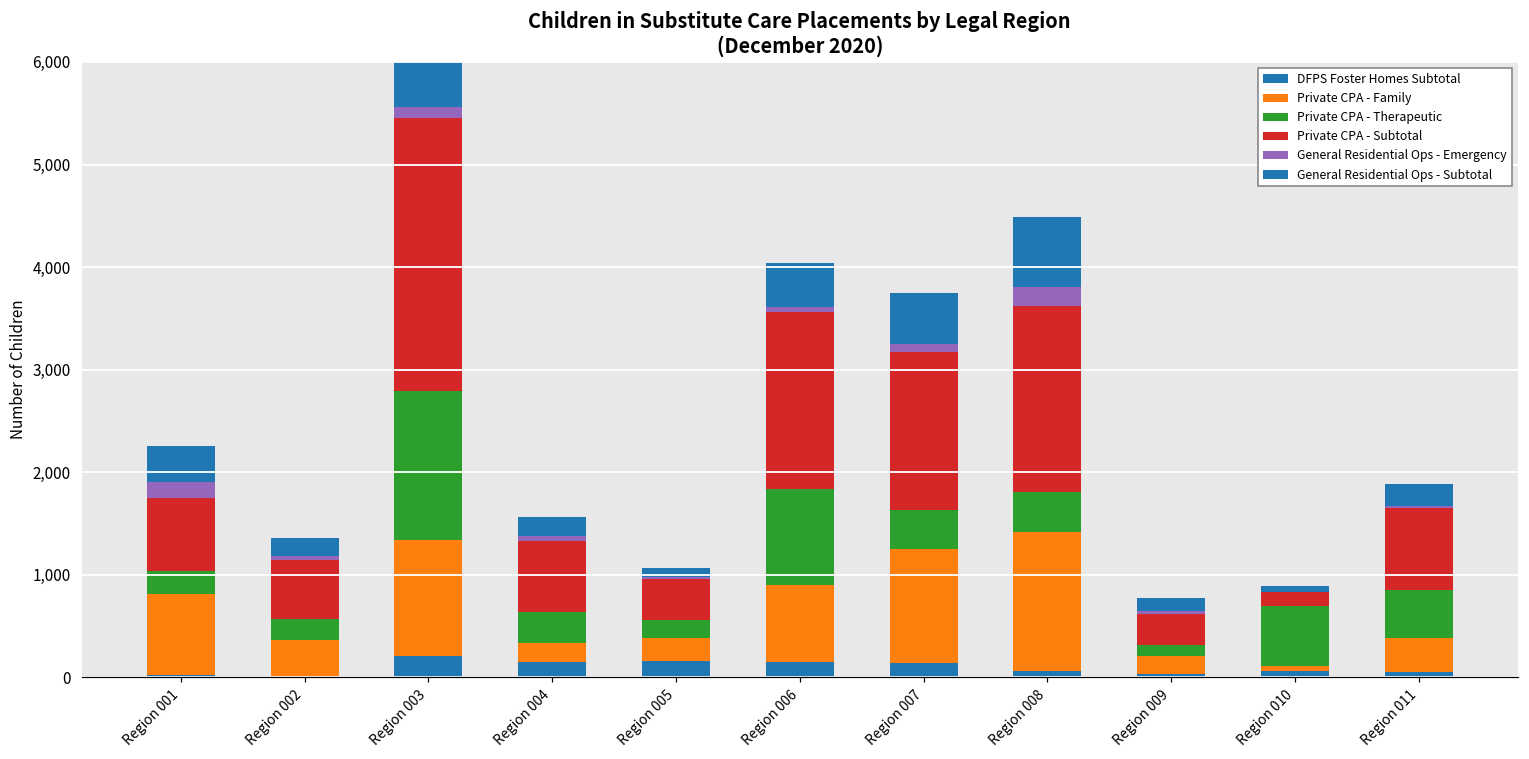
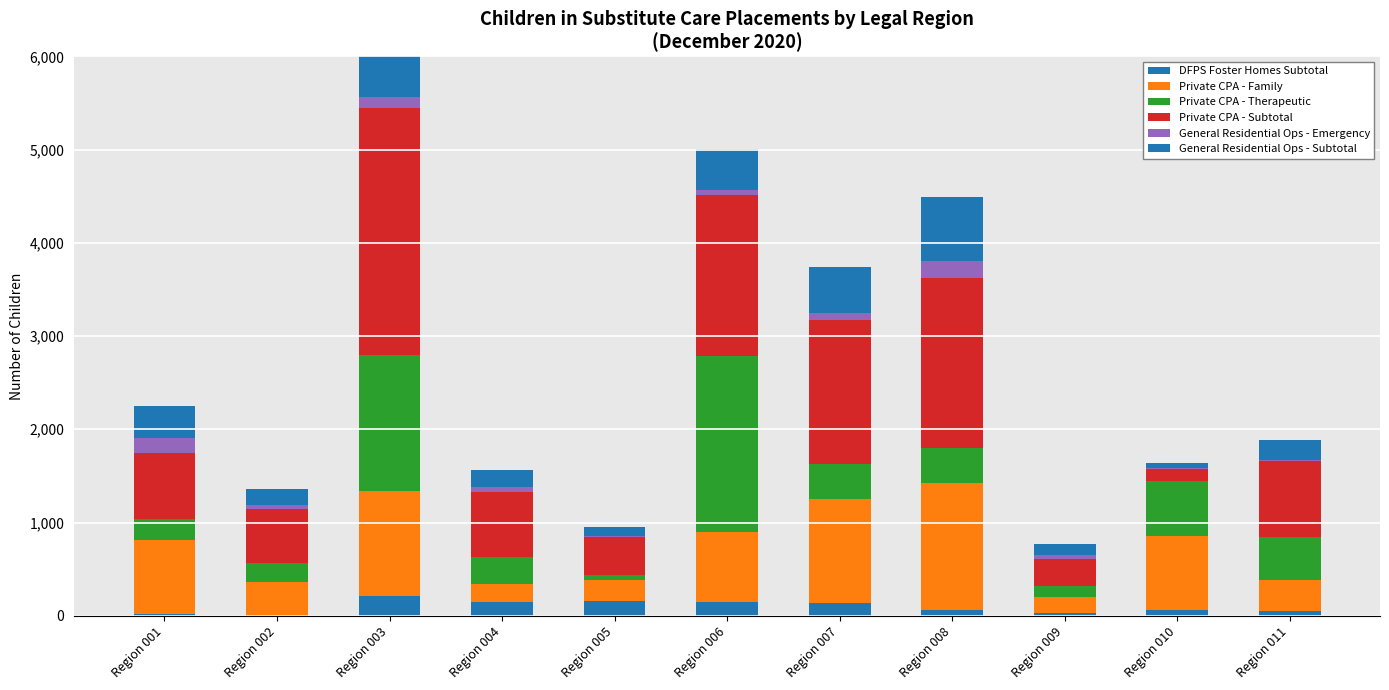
Private CPA - Therapeutic, Region 005: 200 -> 100
Private CPA - Therapeutic, Region 006: 900 -> 1,900
Private CPA - Family, Region 010: 100 -> 800
